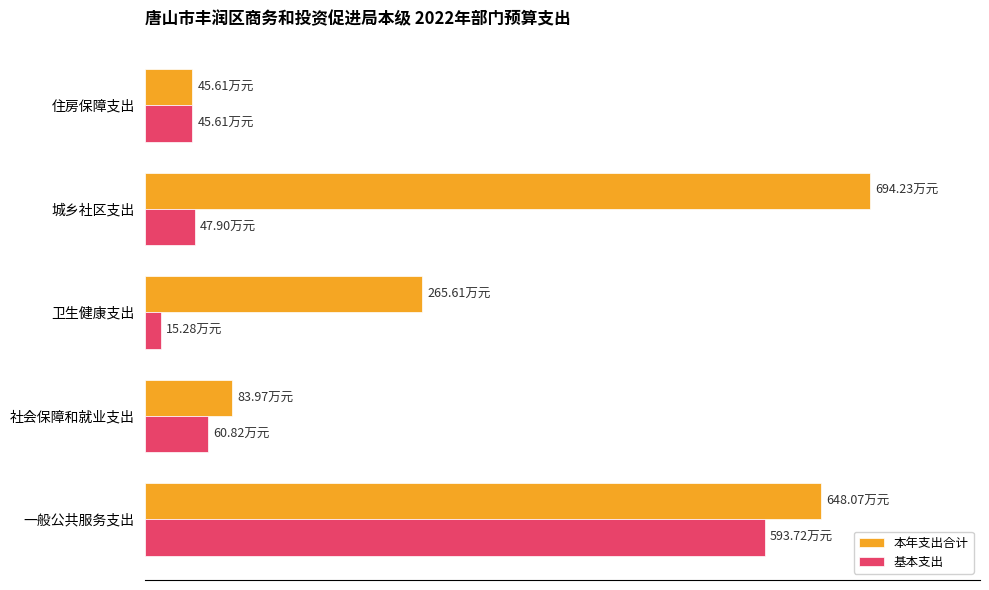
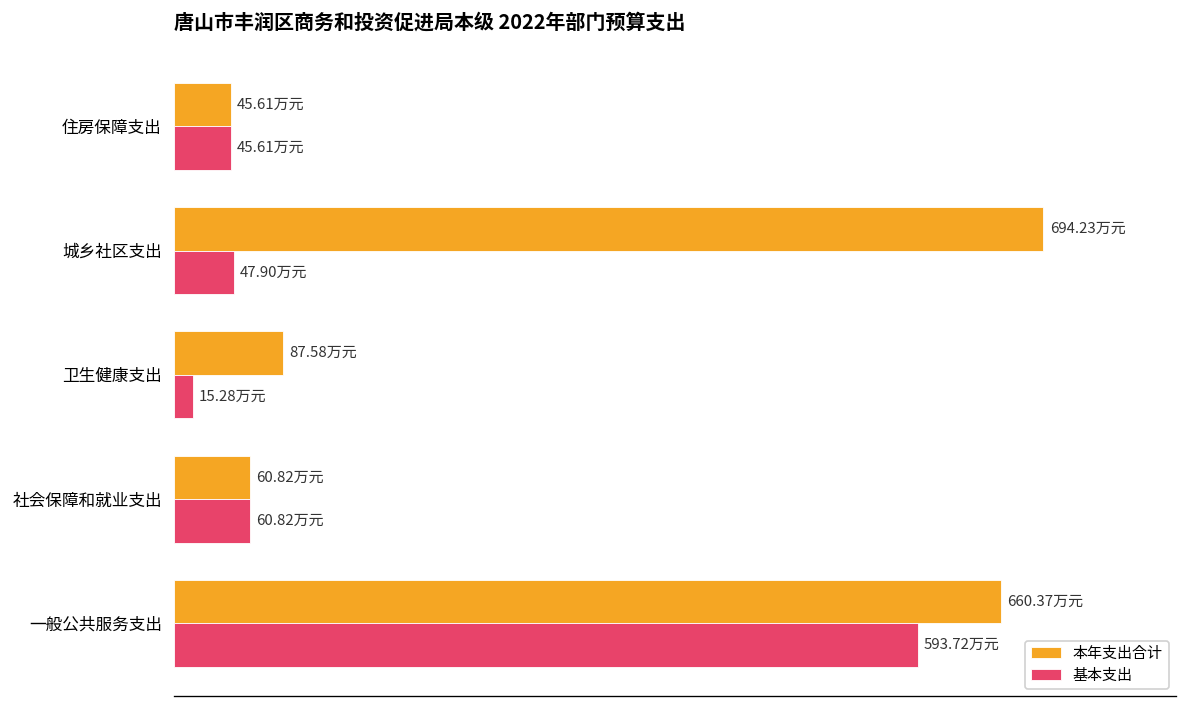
本年支出合计, 卫生健康支出: 265.61 -> 87.58
本年支出合计, 社会保障和就业支出: 83.97 -> 60.82
本年支出合计, 一般公共服务支出: 648.07 -> 660.37
